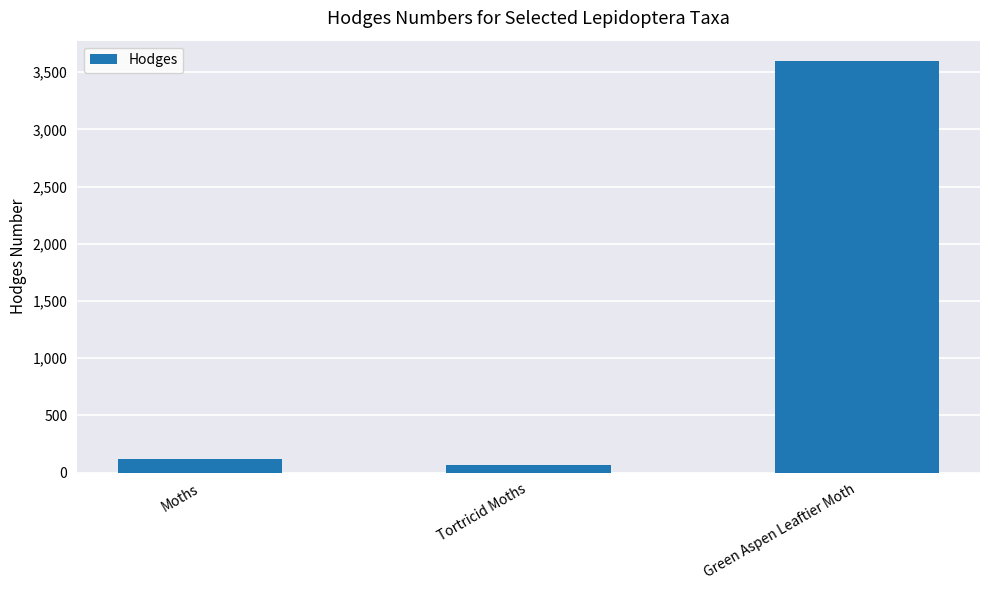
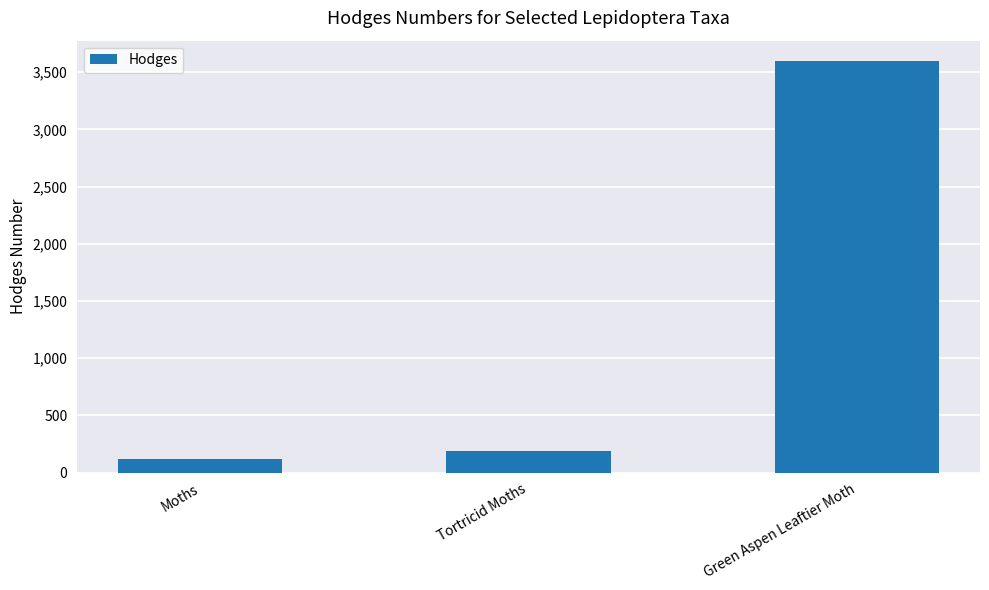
Tortricid Moths: 60 -> 190
